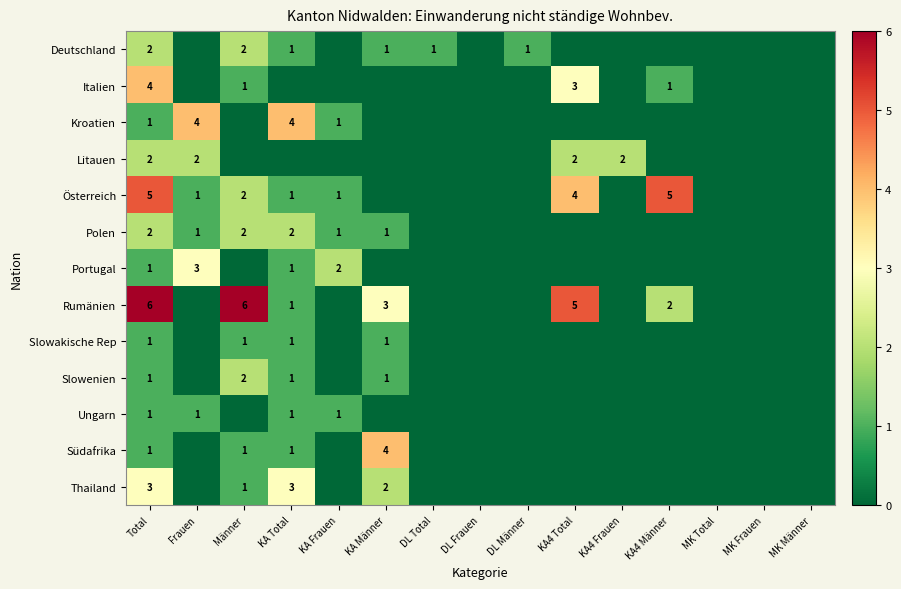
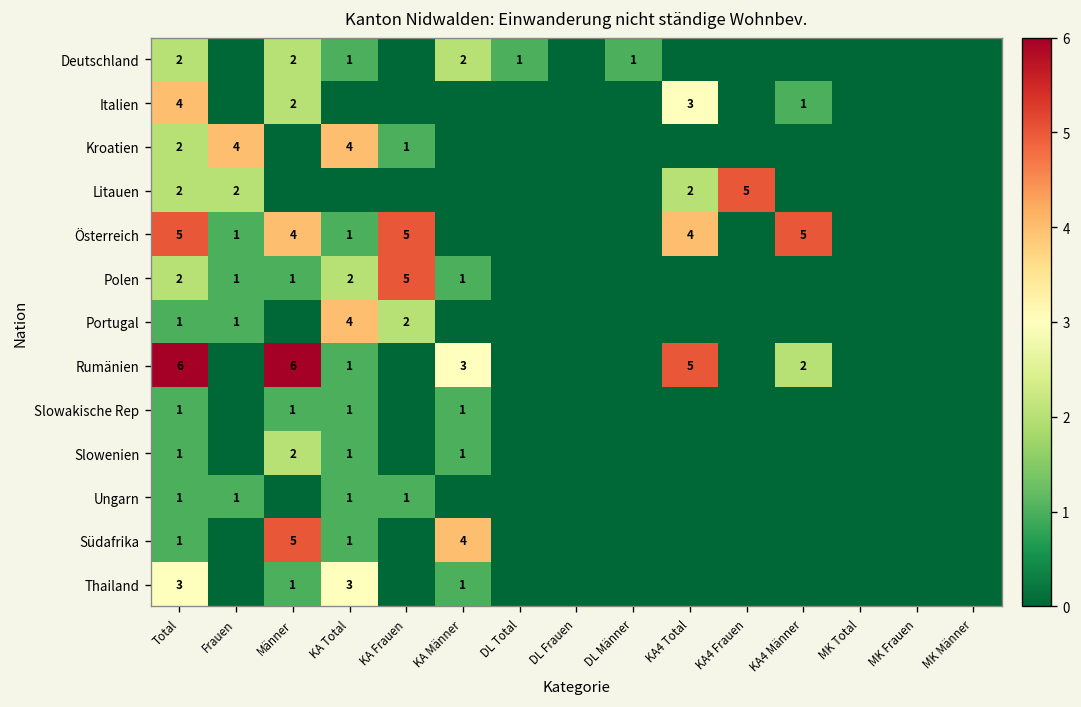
Deutschland, KA Männer: 1 -> 2
Italien, Männer: 1 -> 2
Kroatien, Total: 1 -> 2
Litauen, KA4 Frauen: 2 -> 5
Österreich, Männer: 2 -> 4
Österreich, KA Frauen: 1 -> 5
Polen, Männer: 2 -> 1
Polen, KA Frauen: 1 -> 5
Portugal, Frauen: 3 -> 1
Portugal, KA Total: 1 -> 4
Südafrika, Männer: 1 -> 5
Thailand, KA Männer: 2 -> 1
